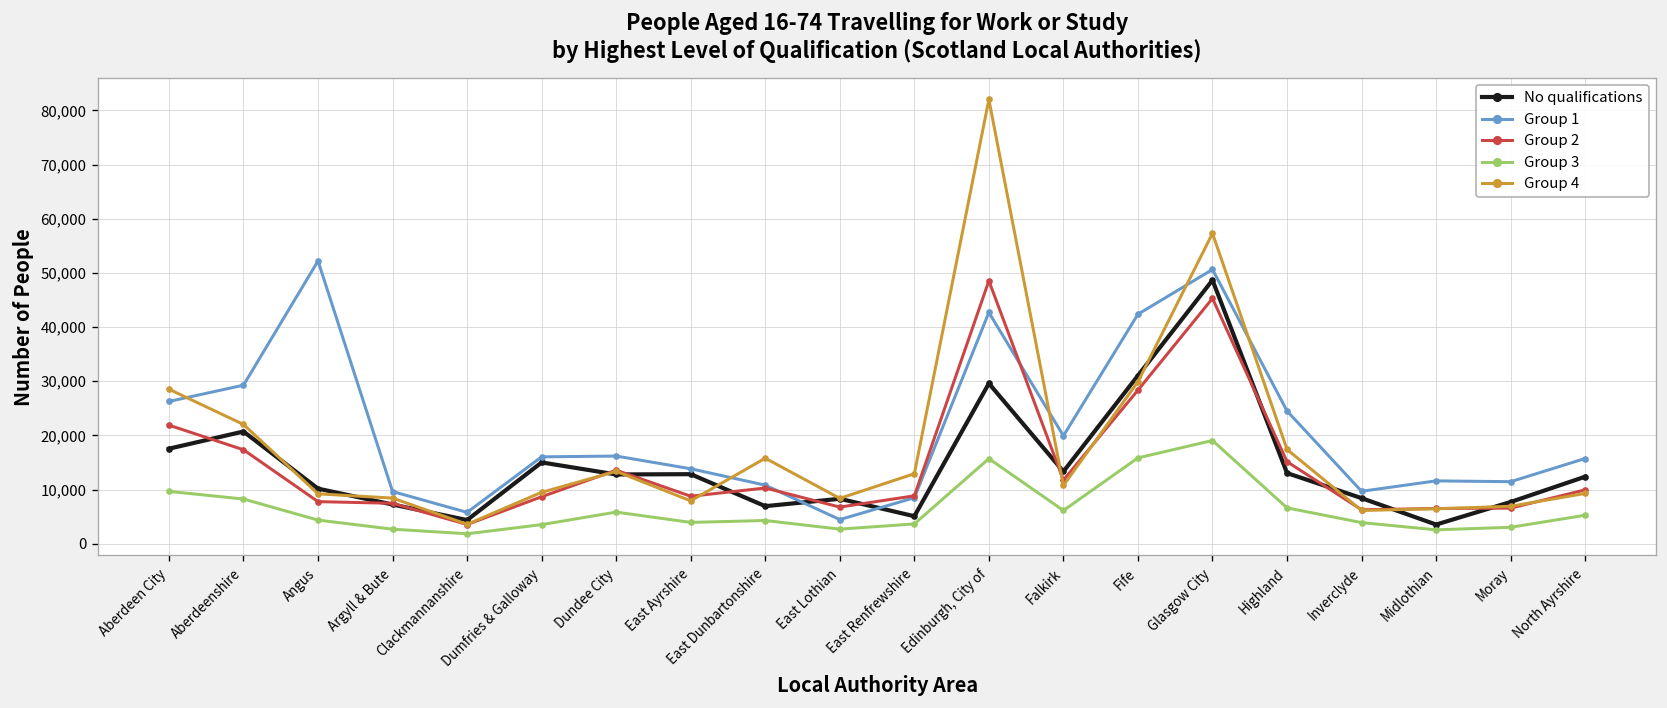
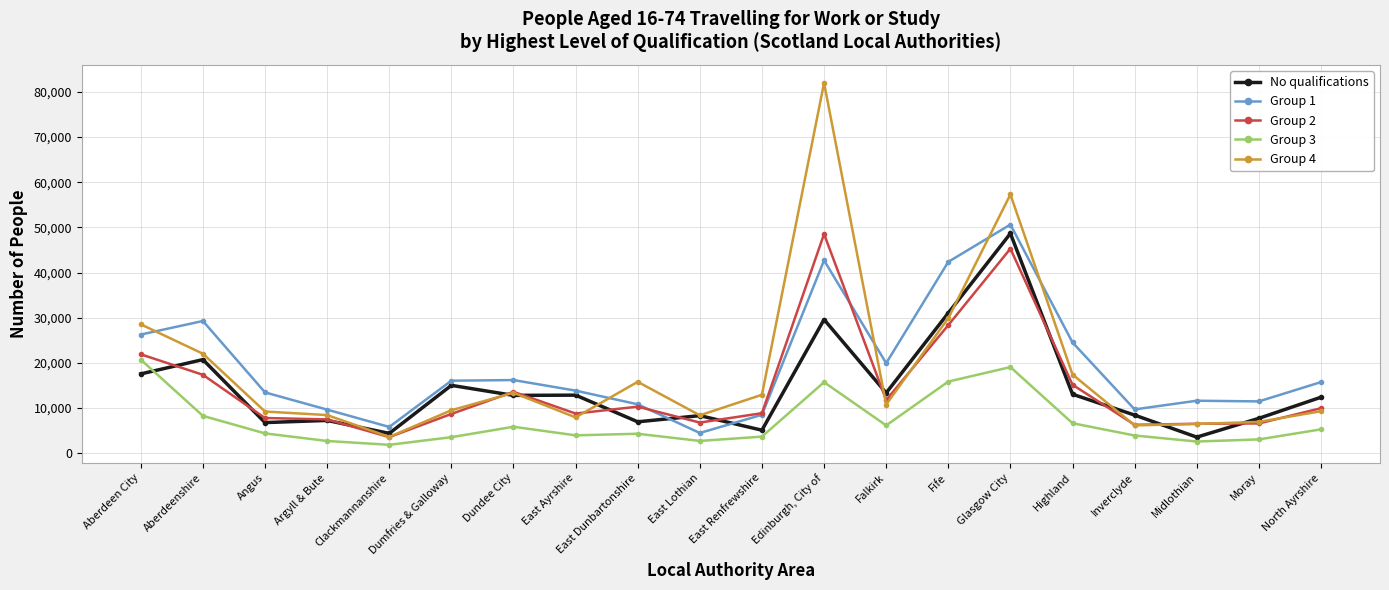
Group 3, Aberdeen City: 10,000 -> 21,000
No qualifications, Angus: 10,000 -> 7,000
Group 1, Angus: 52,000 -> 13,000
